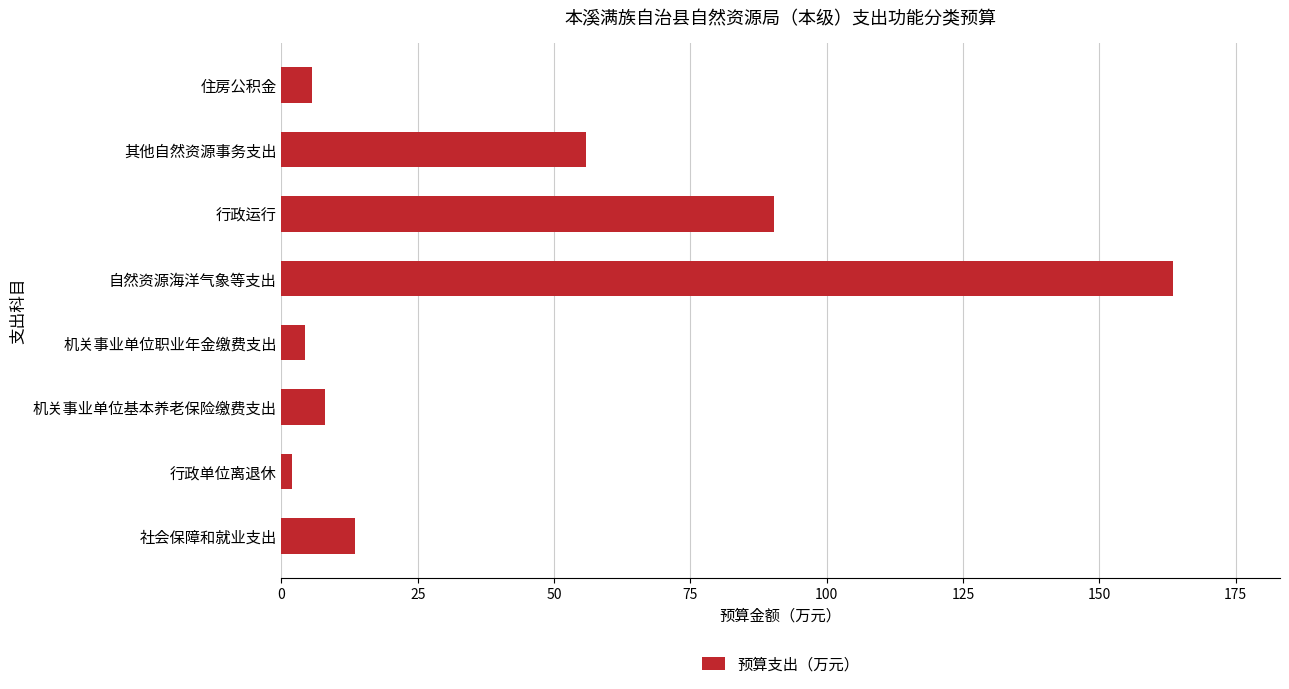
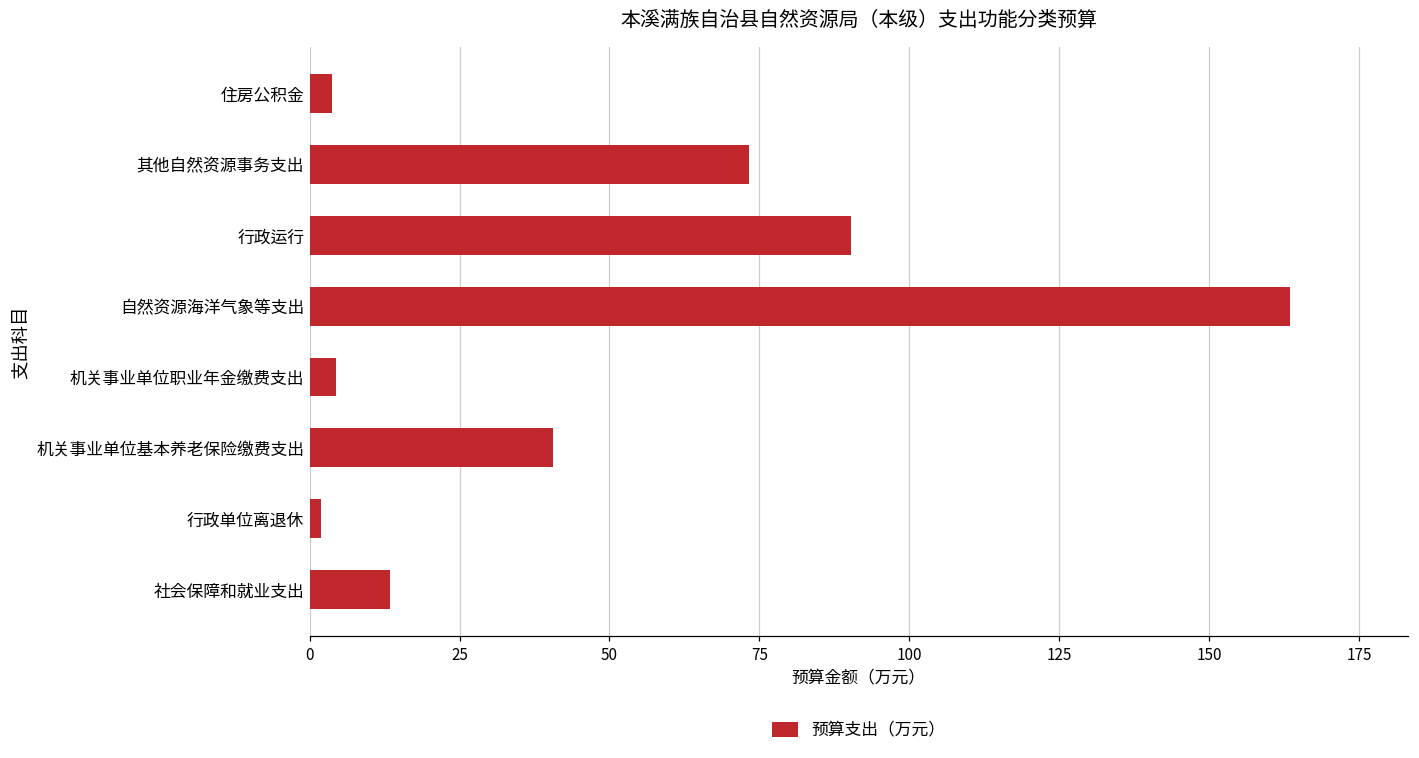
住房公积金: 6 -> 4
其他自然资源事务支出: 56 -> 73
机关事业单位基本养老保险缴费支出: 8 -> 41
